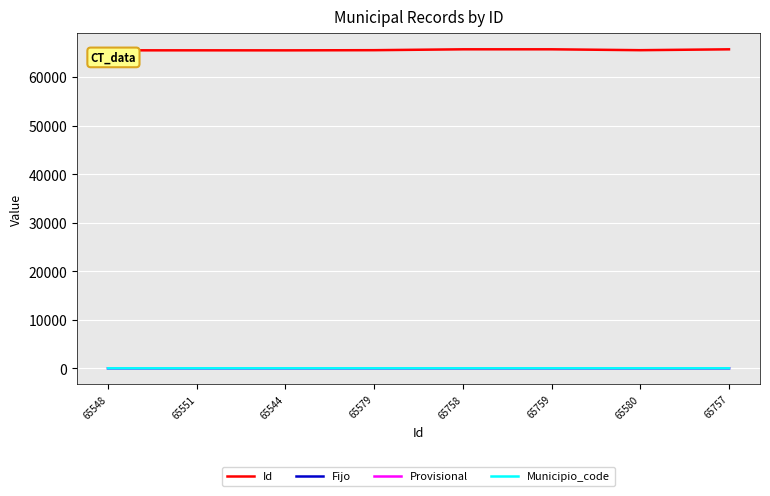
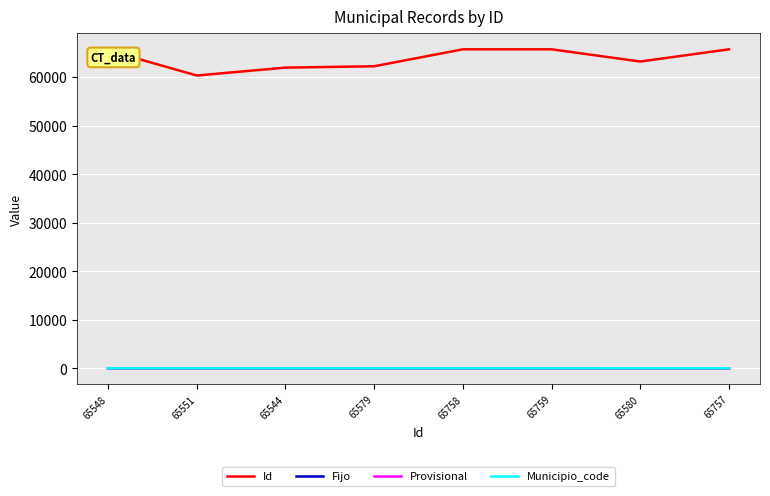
Id, 65551: 66000 -> 60000
Id, 65544: 66000 -> 62000
Id, 65579: 66000 -> 62000
Id, 65580: 66000 -> 63000
